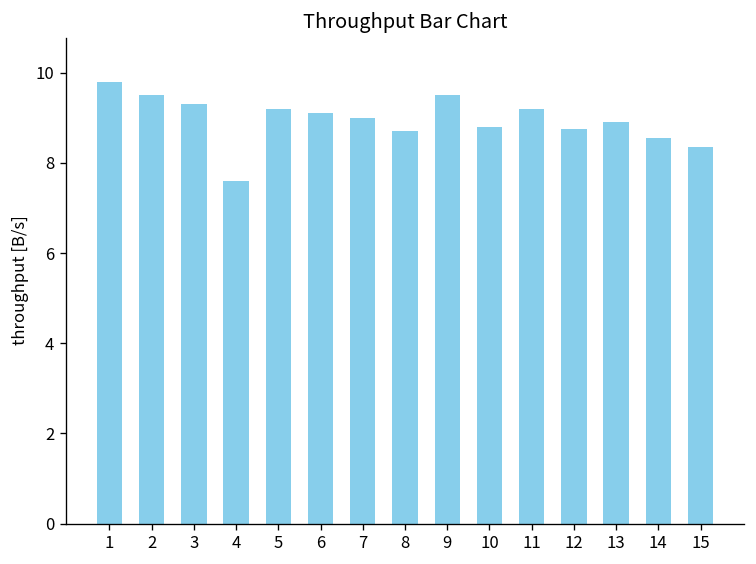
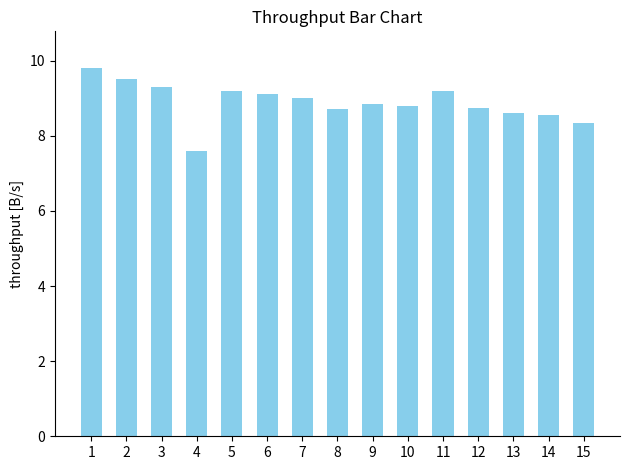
9: 9.5 -> 8.9
13: 8.9 -> 8.6
